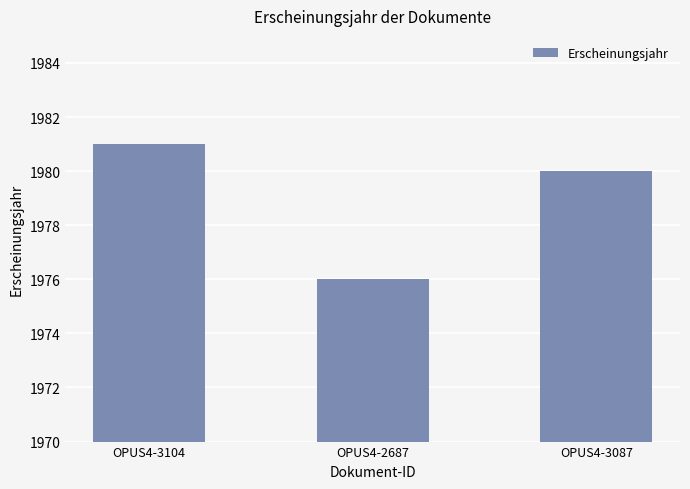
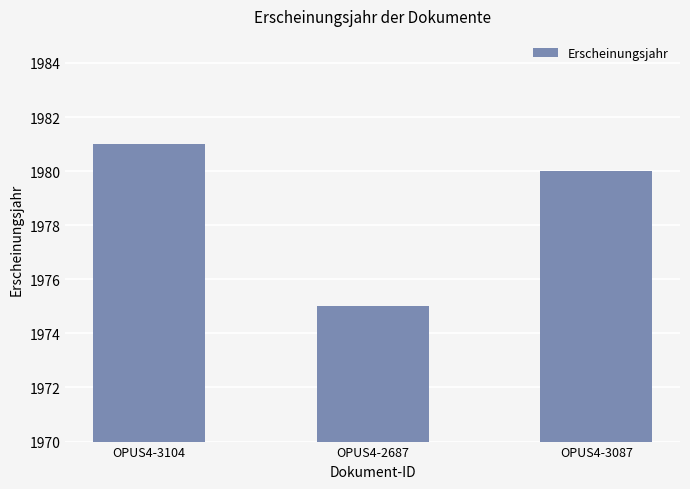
OPUS4-2687: 1976 -> 1975
